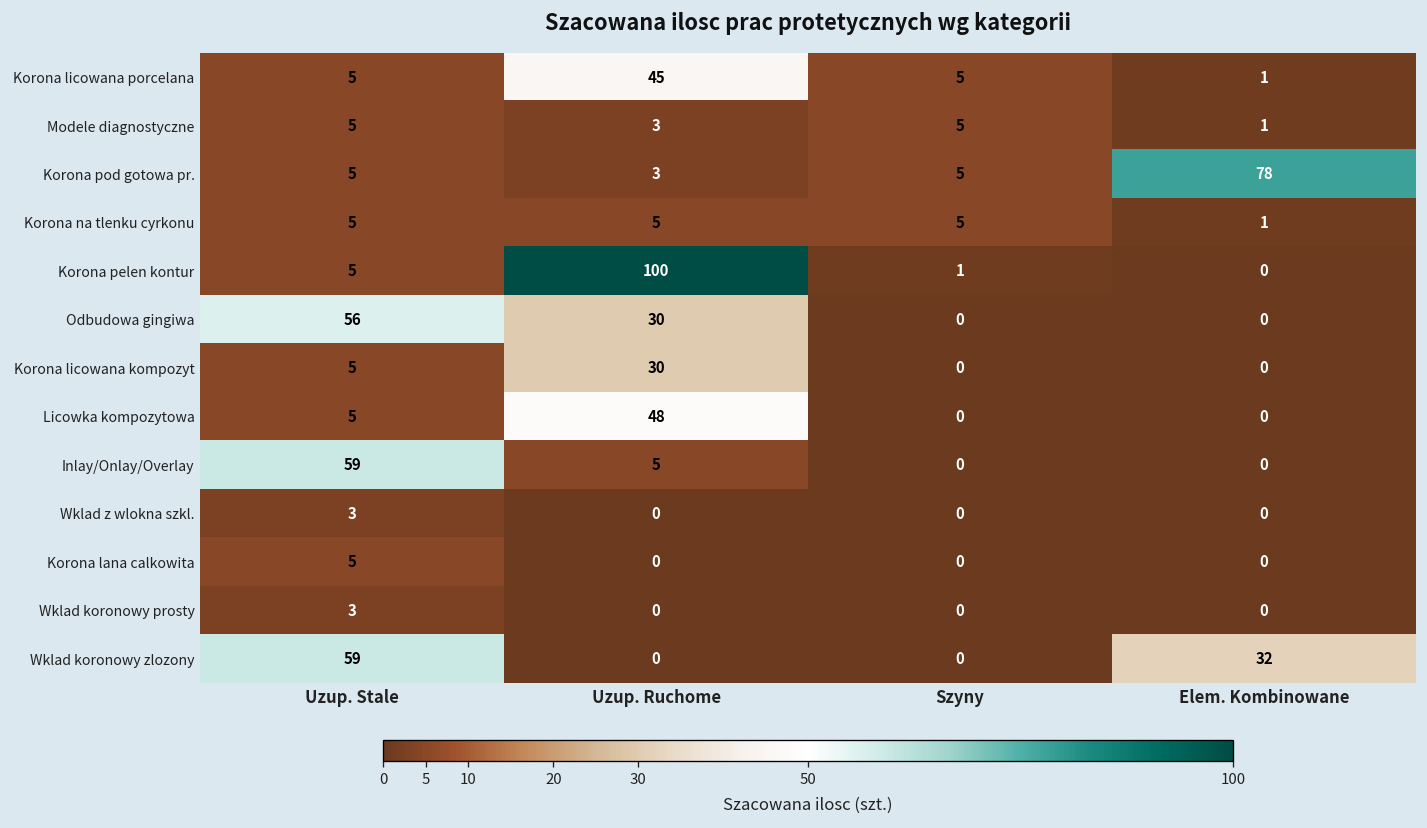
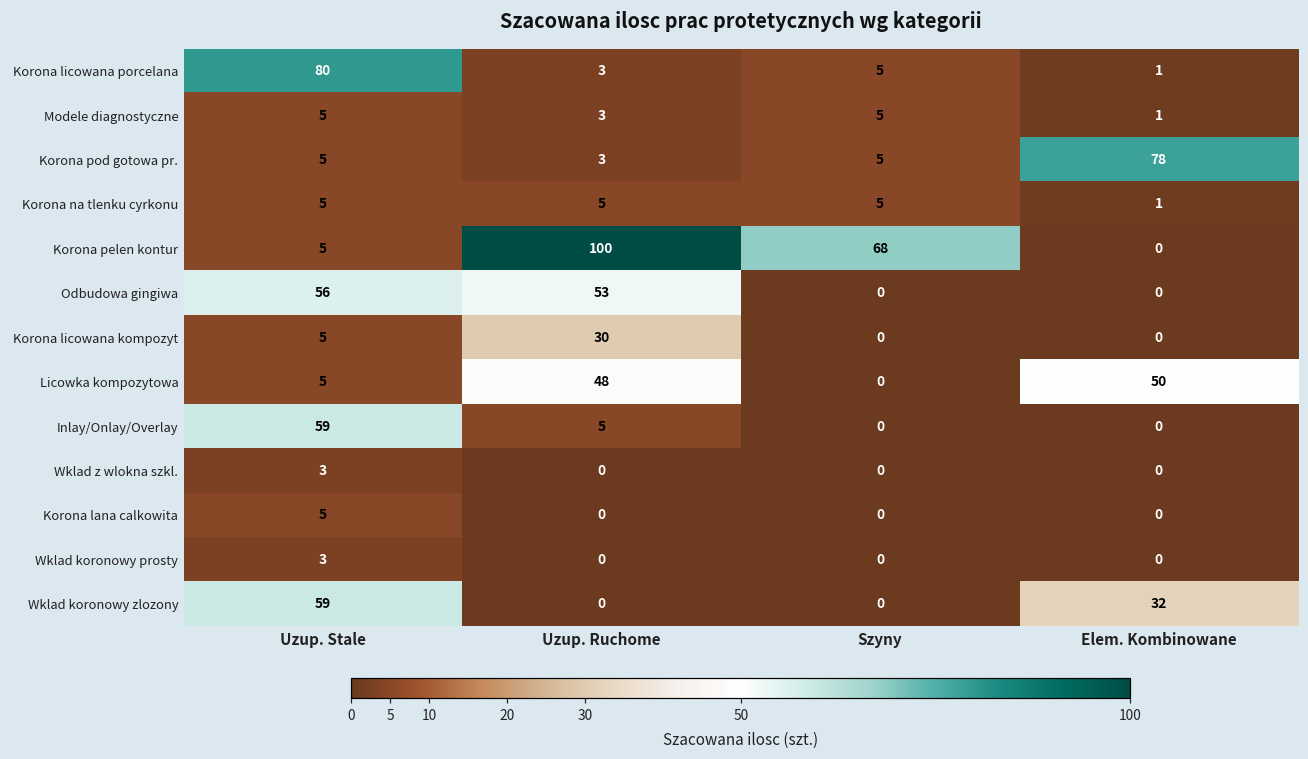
Korona licowana porcelana, Uzup. Stale: 5 -> 80
Korona licowana porcelana, Uzup. Ruchome: 45 -> 3
Korona pelen kontur, Szyny: 1 -> 68
Odbudowa gingiwa, Uzup. Ruchome: 30 -> 53
Licowka kompozytowa, Elem. Kombinowane: 0 -> 50
